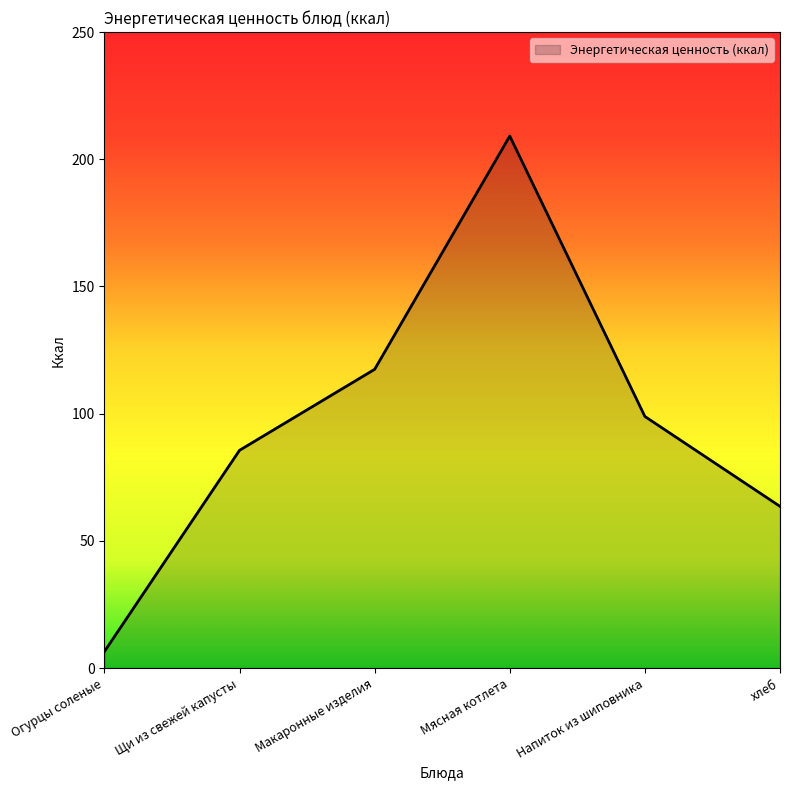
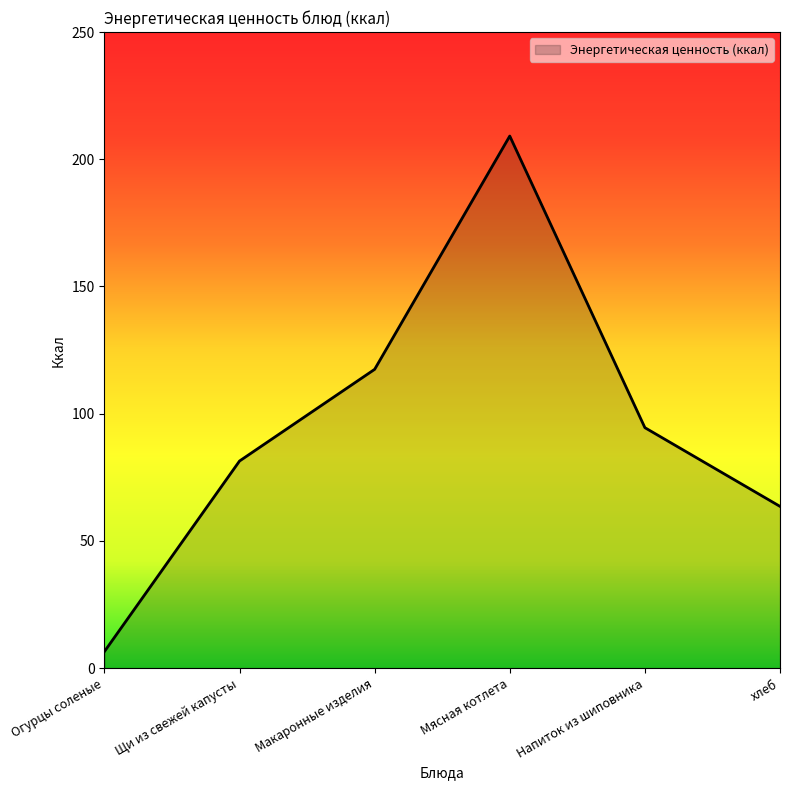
Щи из свежей капусты: 86 -> 81
Напиток из шиповника: 99 -> 95
